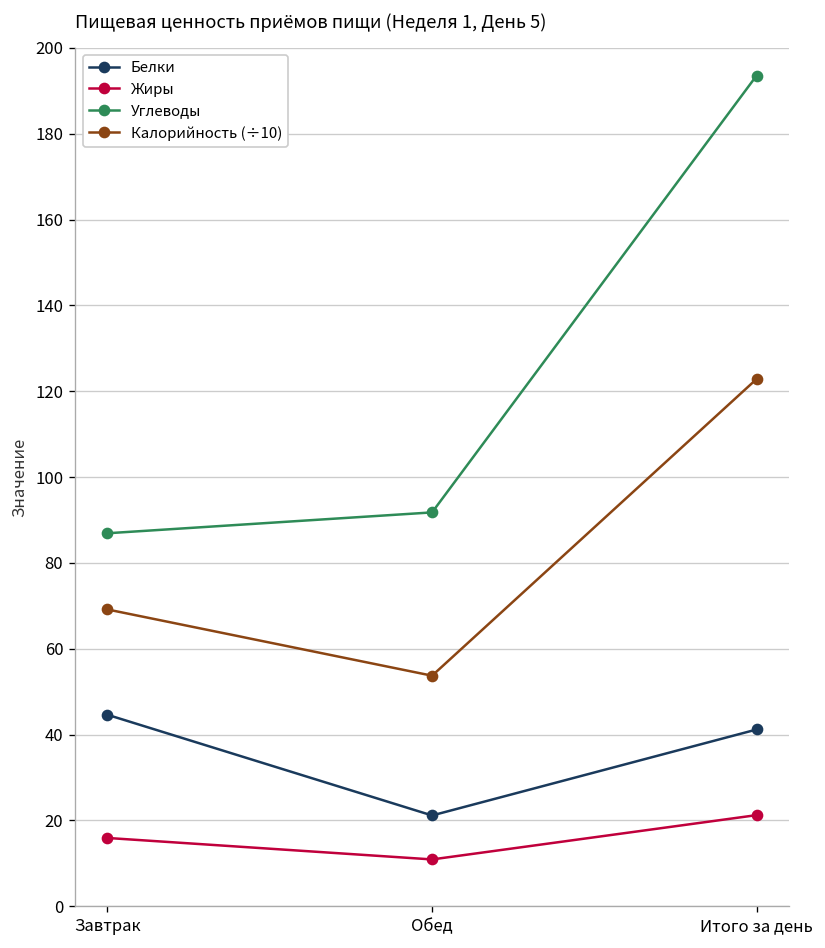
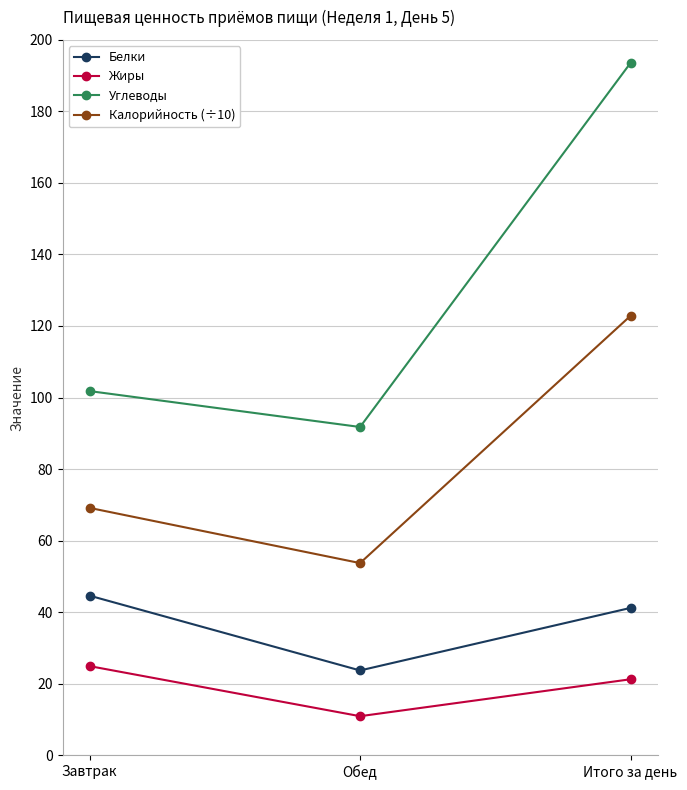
Жиры, Завтрак: 16 -> 25
Углеводы, Завтрак: 87 -> 102
Белки, Обед: 21 -> 24
